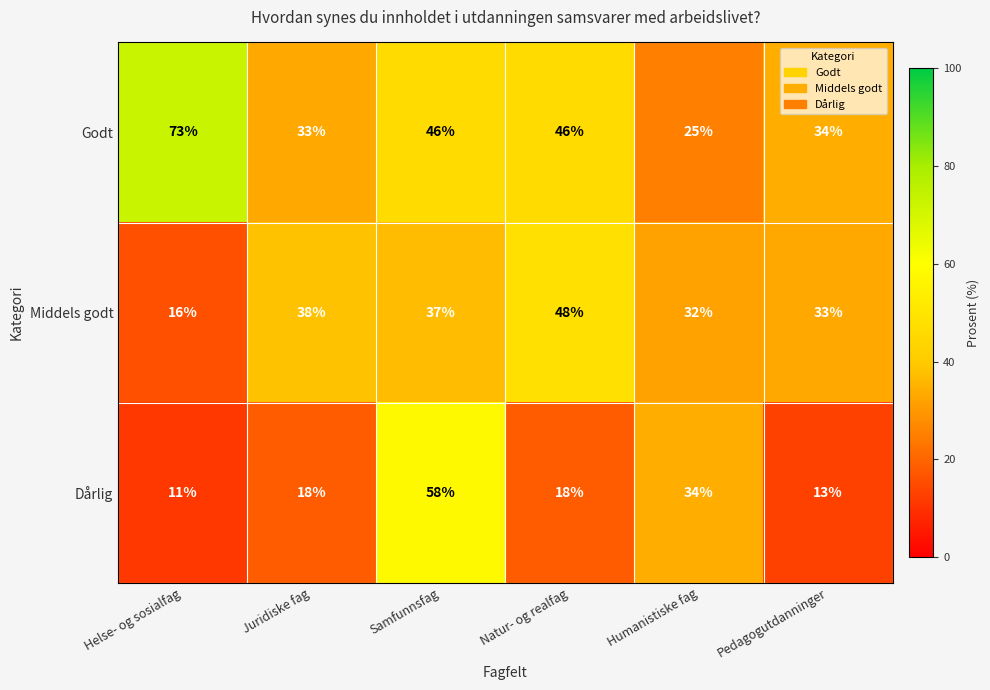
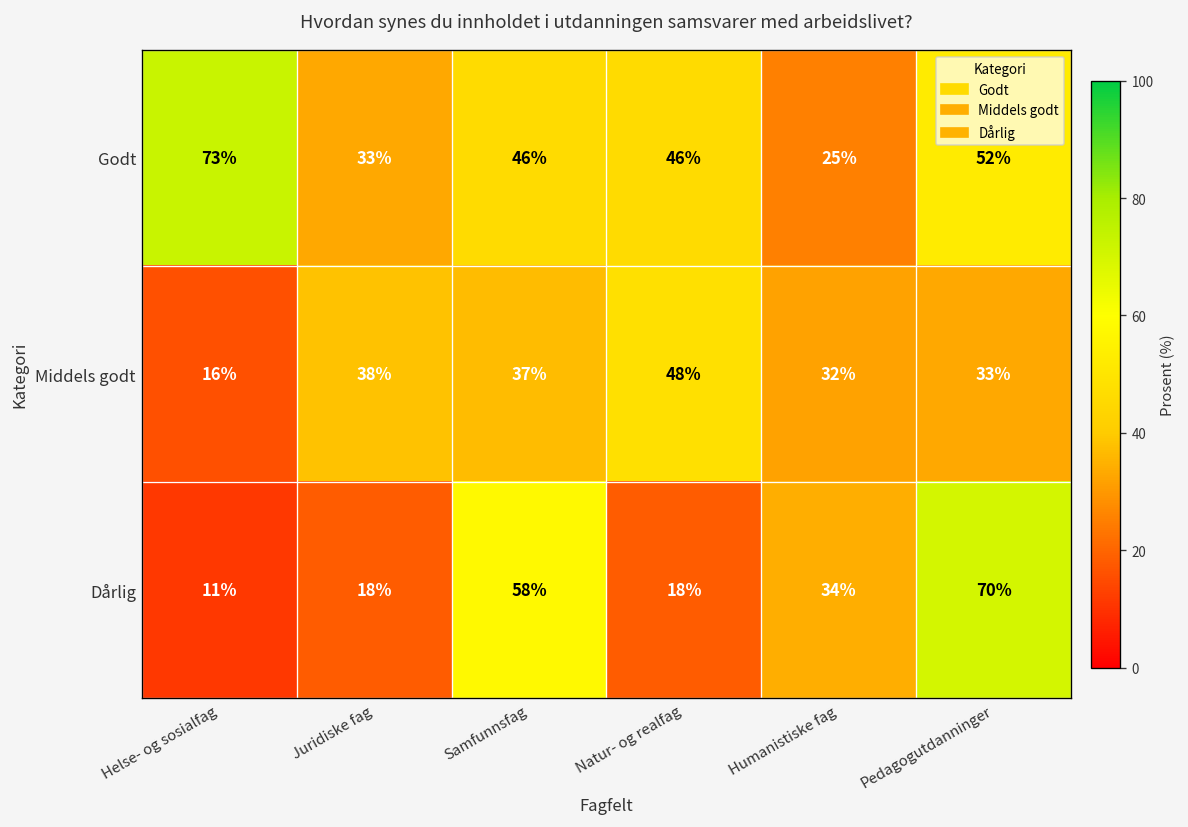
Godt, Pedagogutdanninger: 34% -> 52%
Dårlig, Pedagogutdanninger: 13% -> 70%
